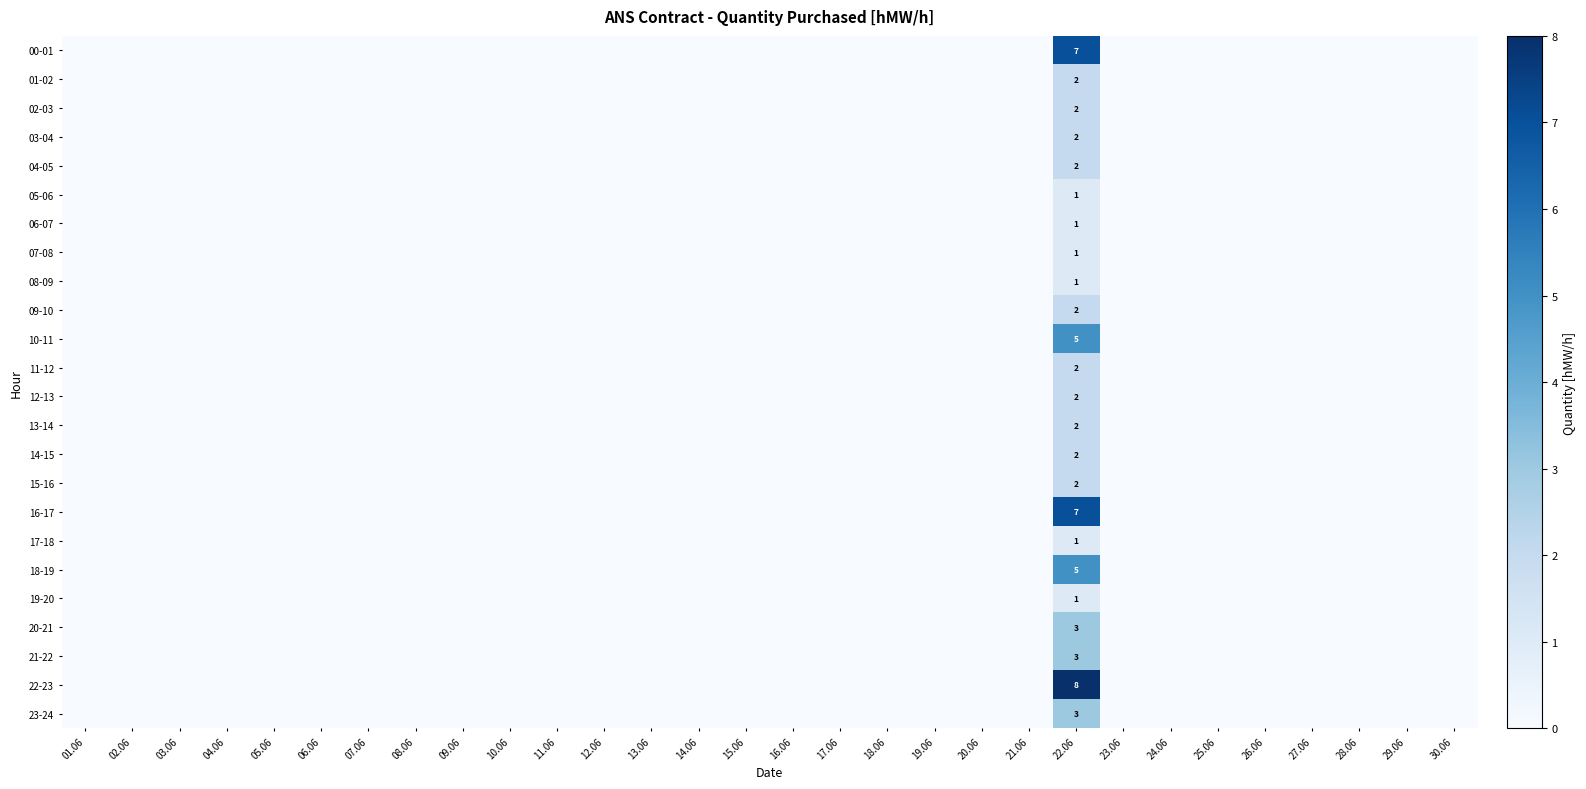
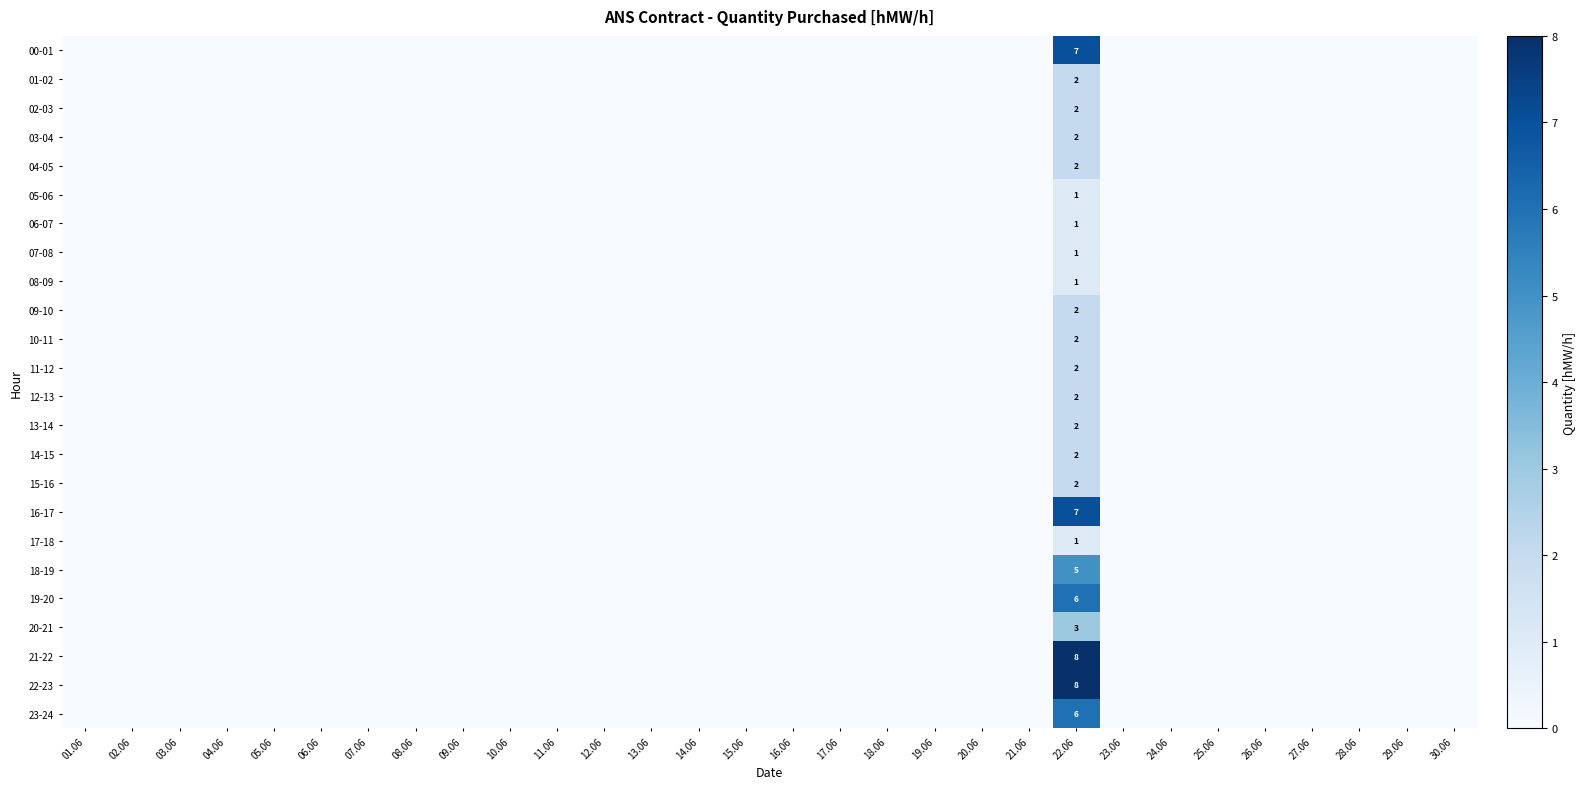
10-11, 22.06: 5 -> 2
19-20, 22.06: 1 -> 6
21-22, 22.06: 3 -> 8
23-24, 22.06: 3 -> 6
